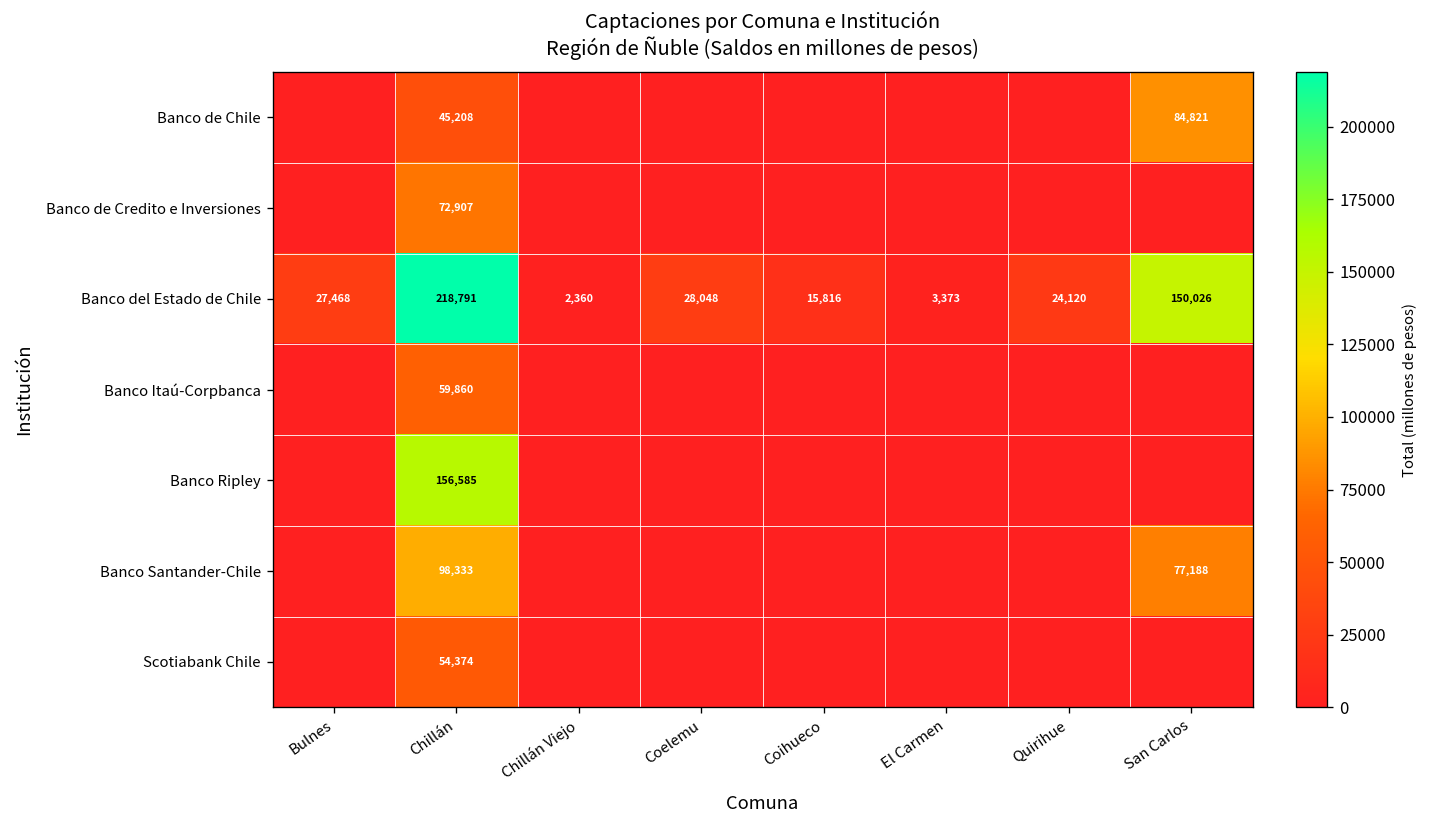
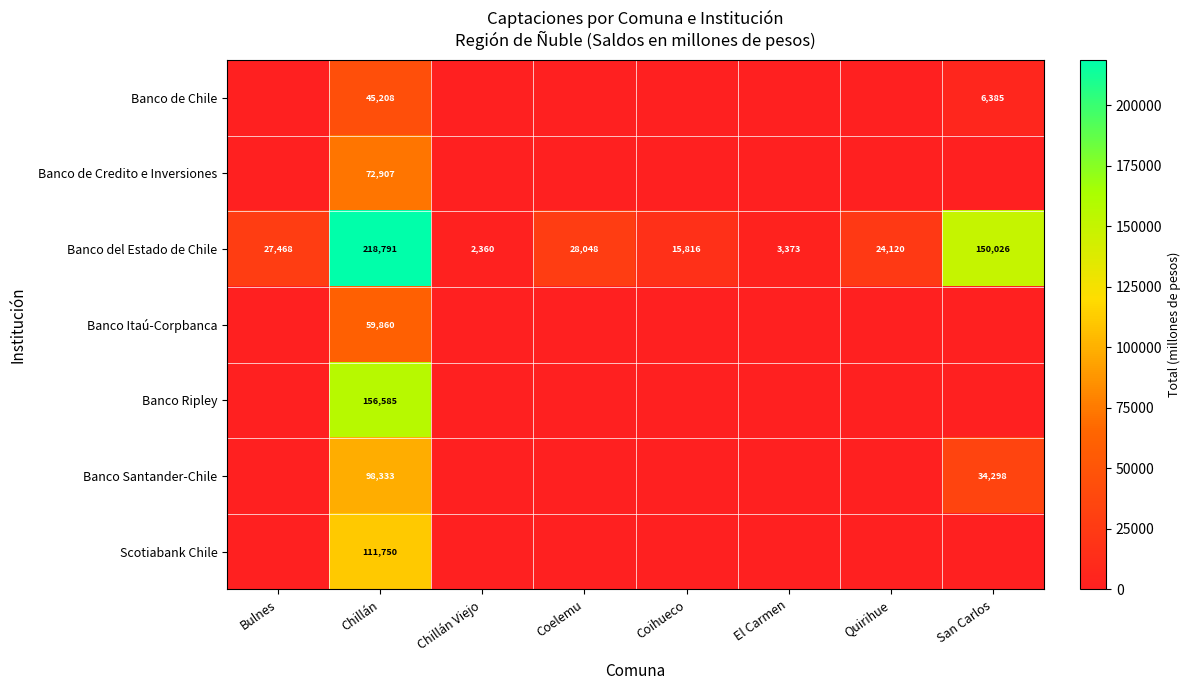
Banco de Chile, San Carlos: 84,821 -> 6,385
Banco Santander-Chile, San Carlos: 77,188 -> 34,298
Scotiabank Chile, Chillán: 54,374 -> 111,750
